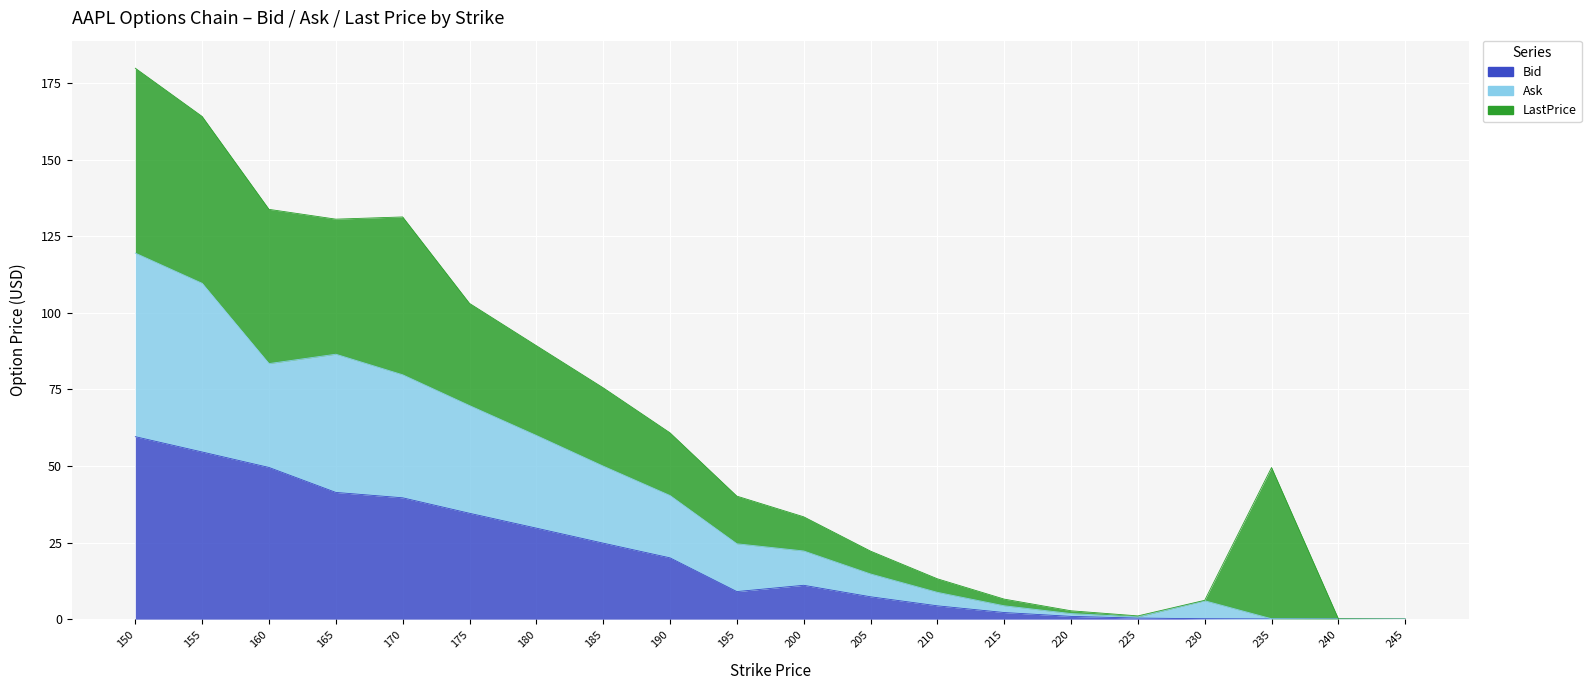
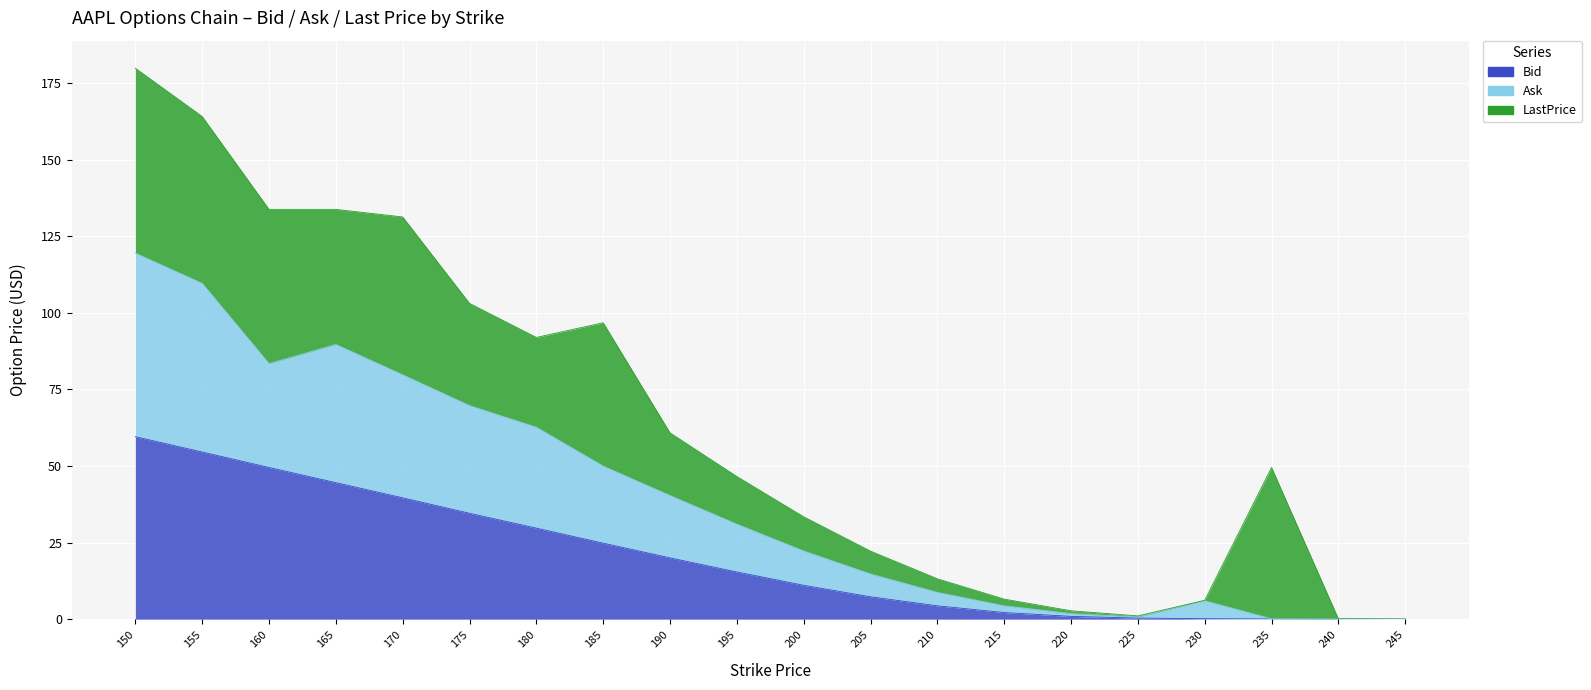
Bid, 165: 41 -> 45
Ask, 180: 30 -> 33
LastPrice, 185: 26 -> 47
Bid, 195: 9 -> 15
